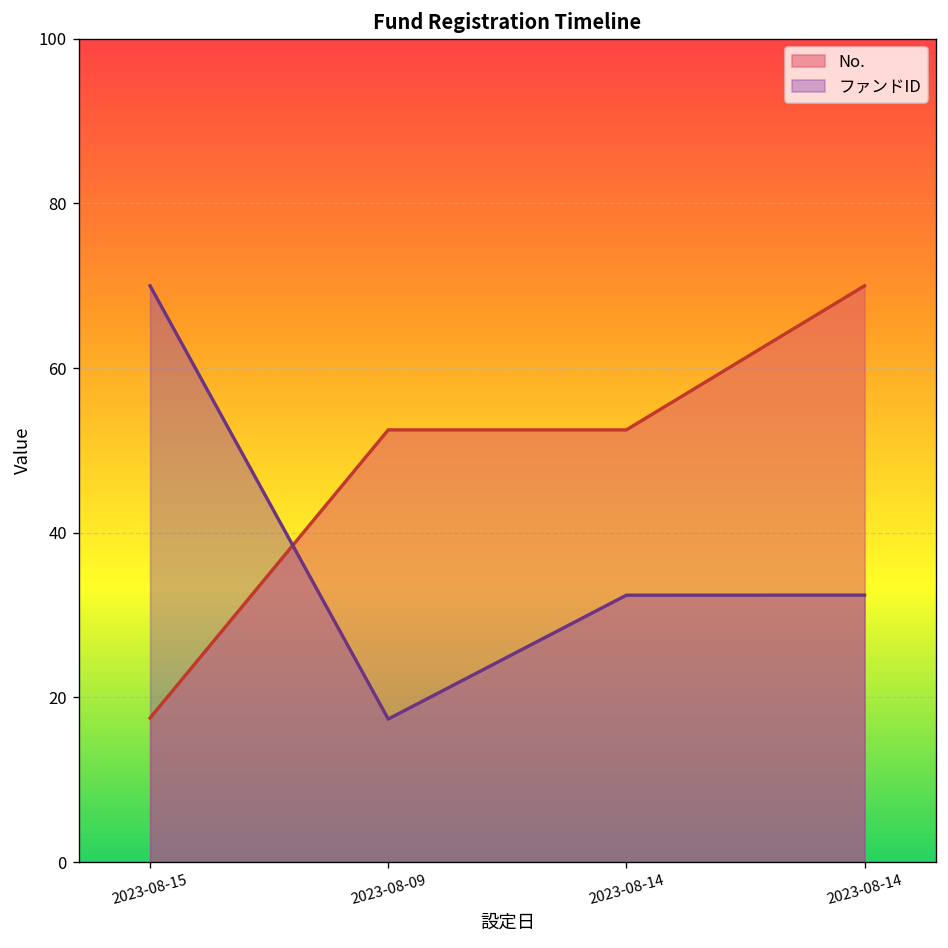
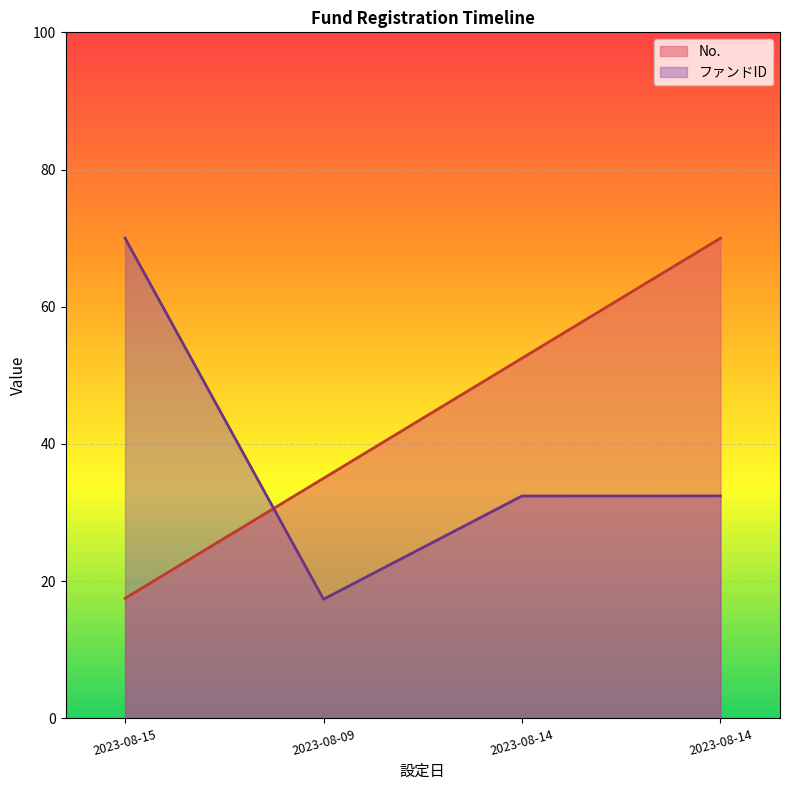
No., 2023-08-09: 53 -> 35
